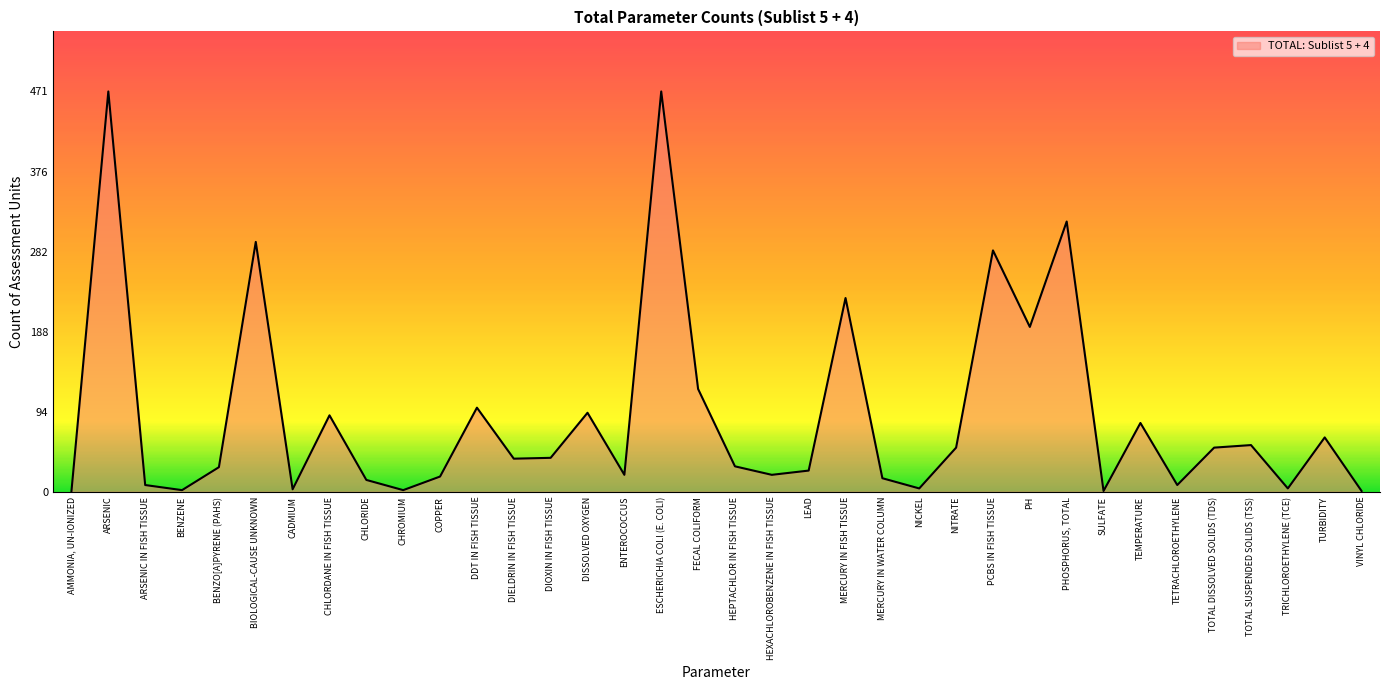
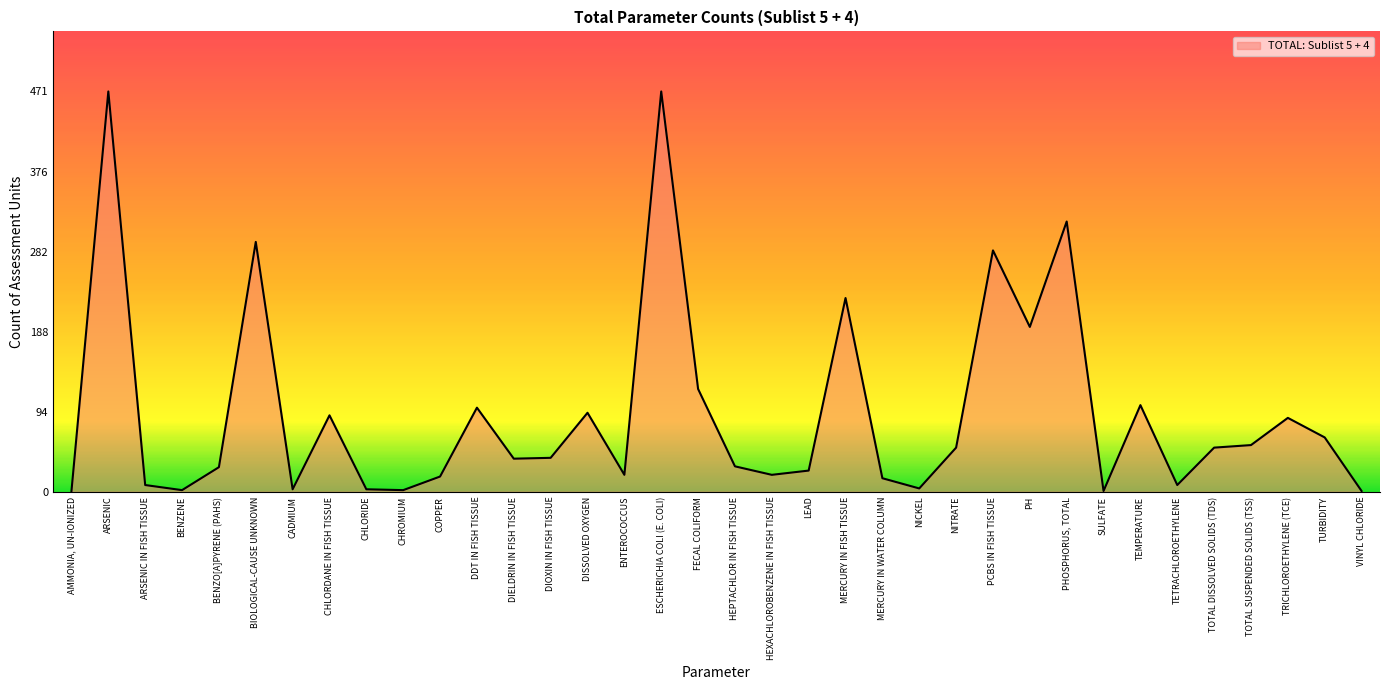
CHLORIDE: 10 -> 0
TEMPERATURE: 80 -> 100
TRICHLOROETHYLENE (TCE): 0 -> 90
